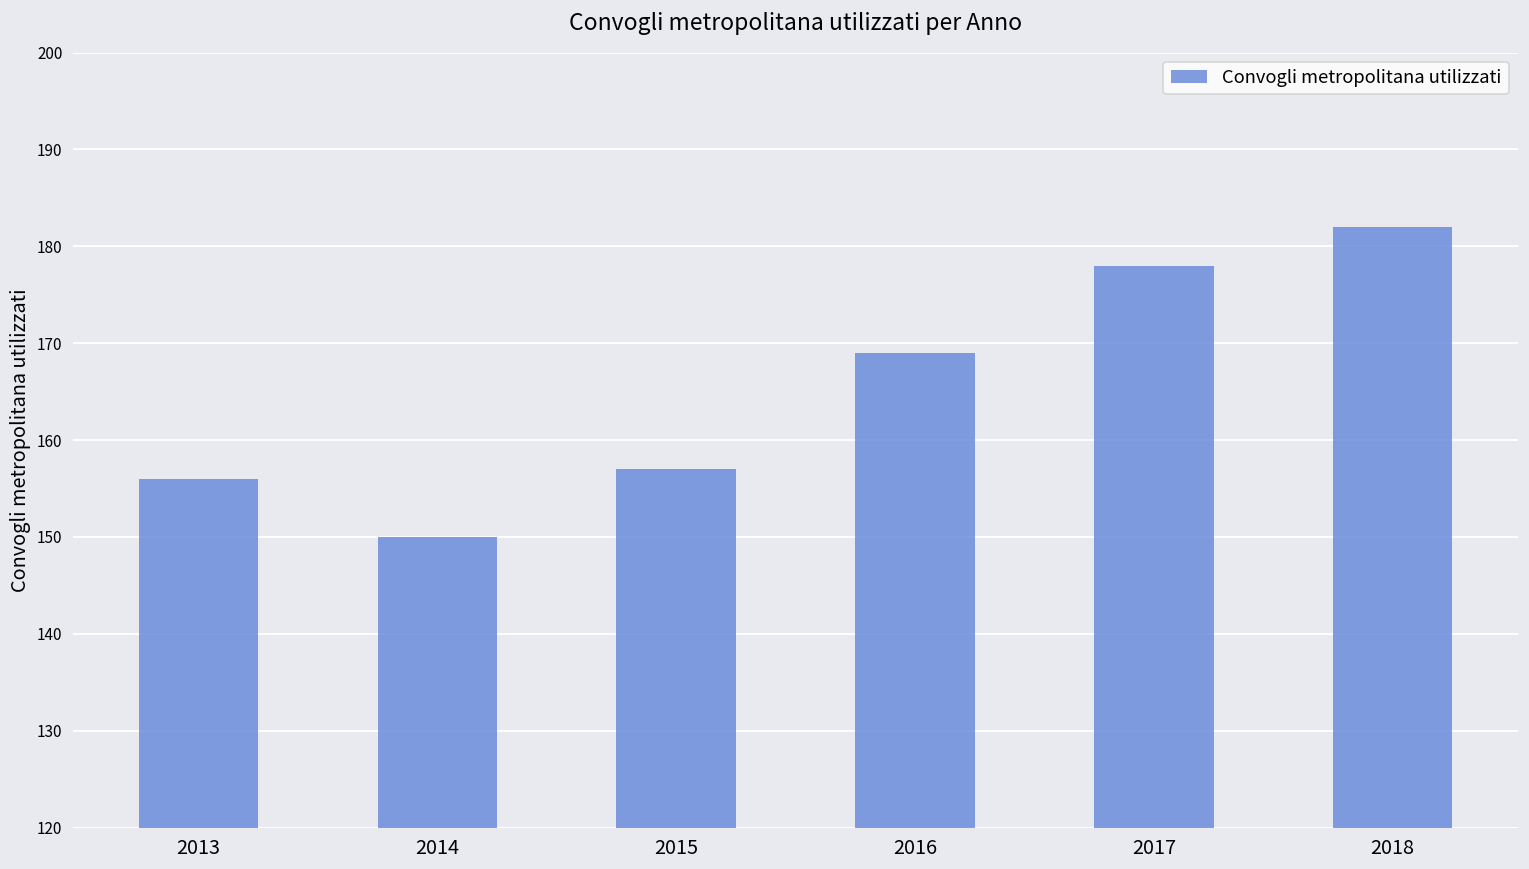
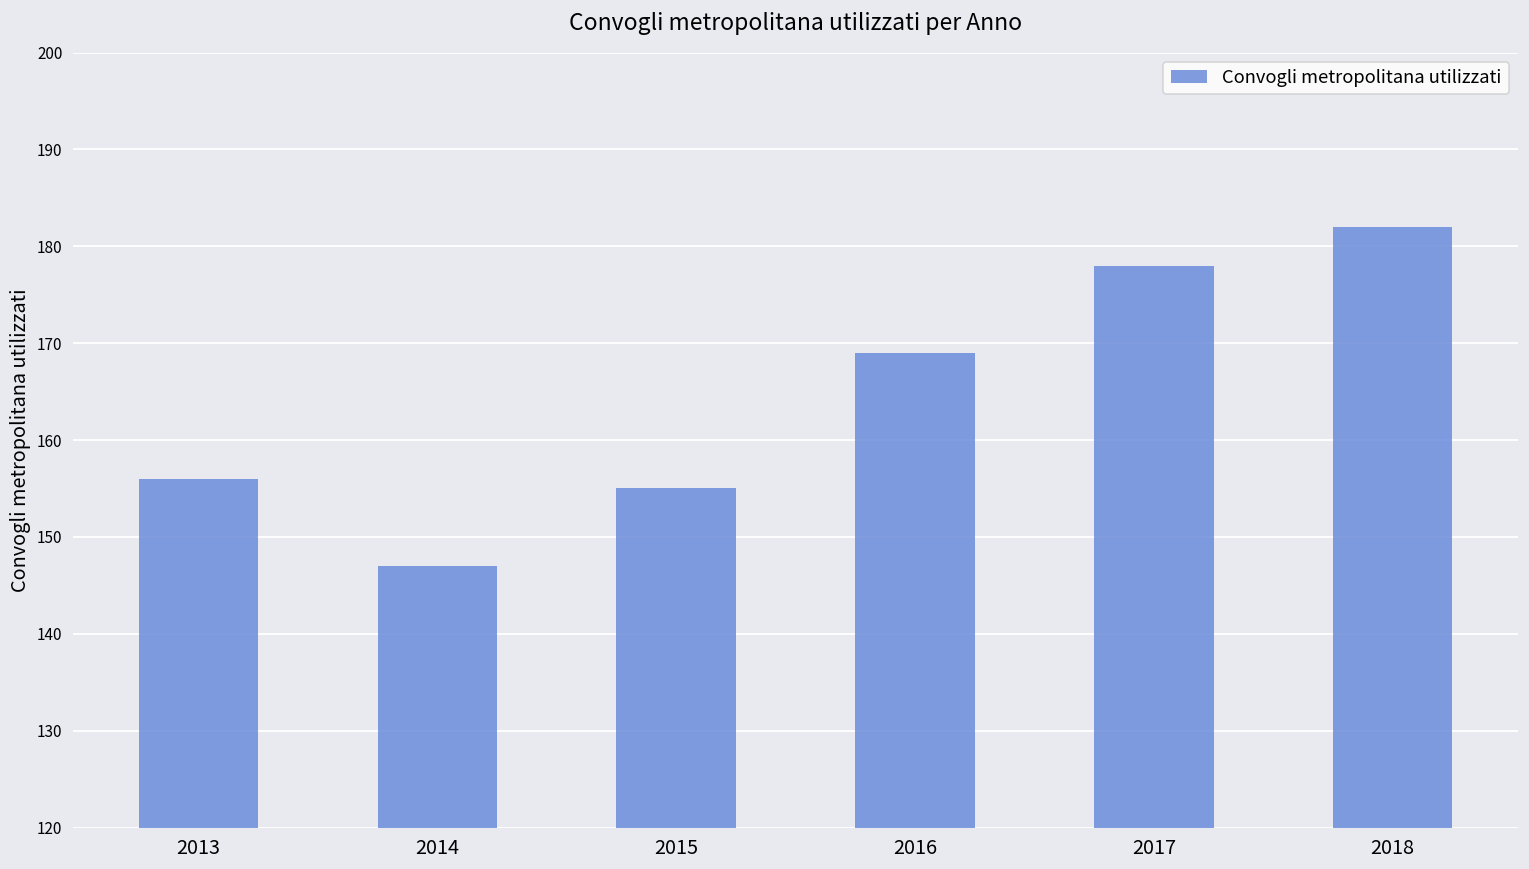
2014: 150 -> 147
2015: 157 -> 155
